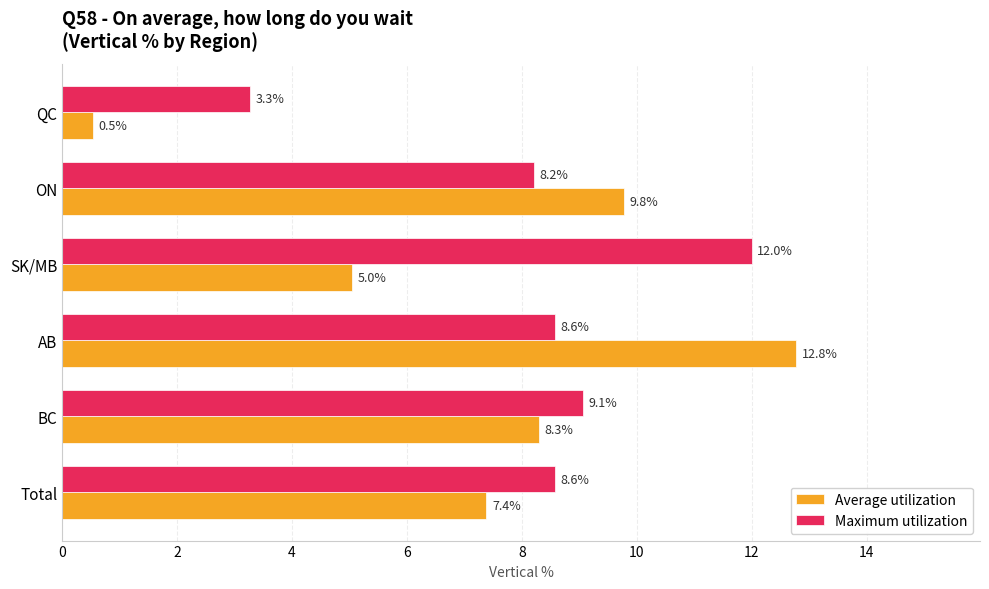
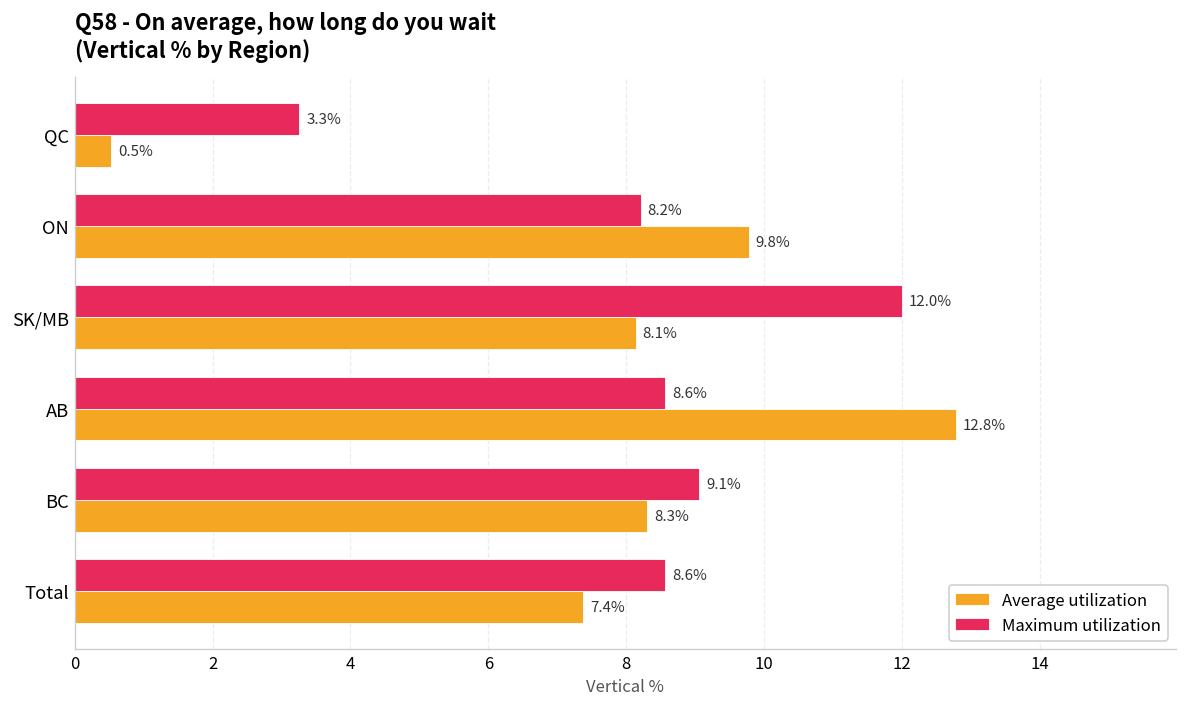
Average utilization, SK/MB: 5.0% -> 8.1%
